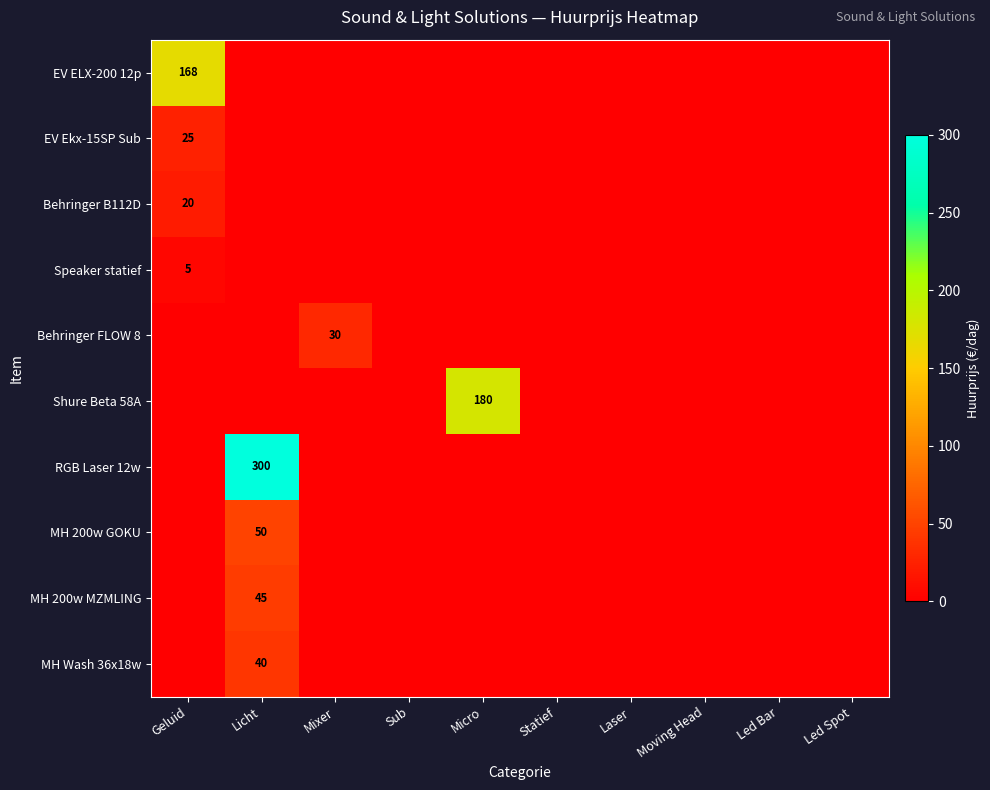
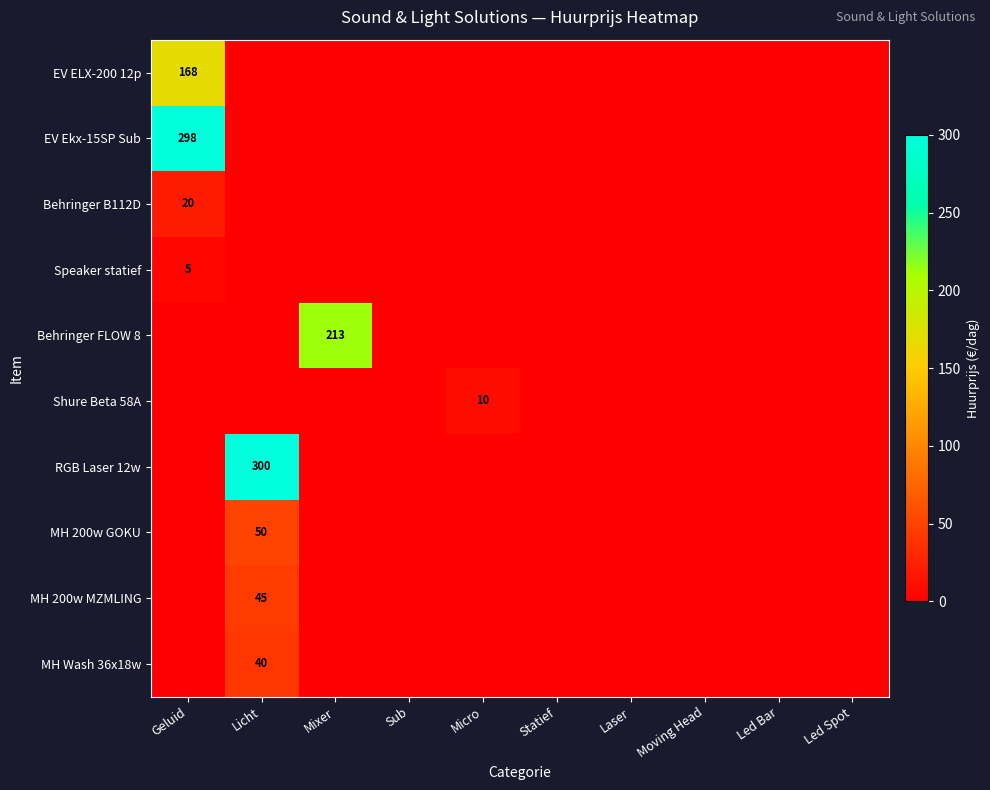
EV Ekx-15SP Sub, Geluid: 25 -> 298
Behringer FLOW 8, Mixer: 30 -> 213
Shure Beta 58A, Micro: 180 -> 10
